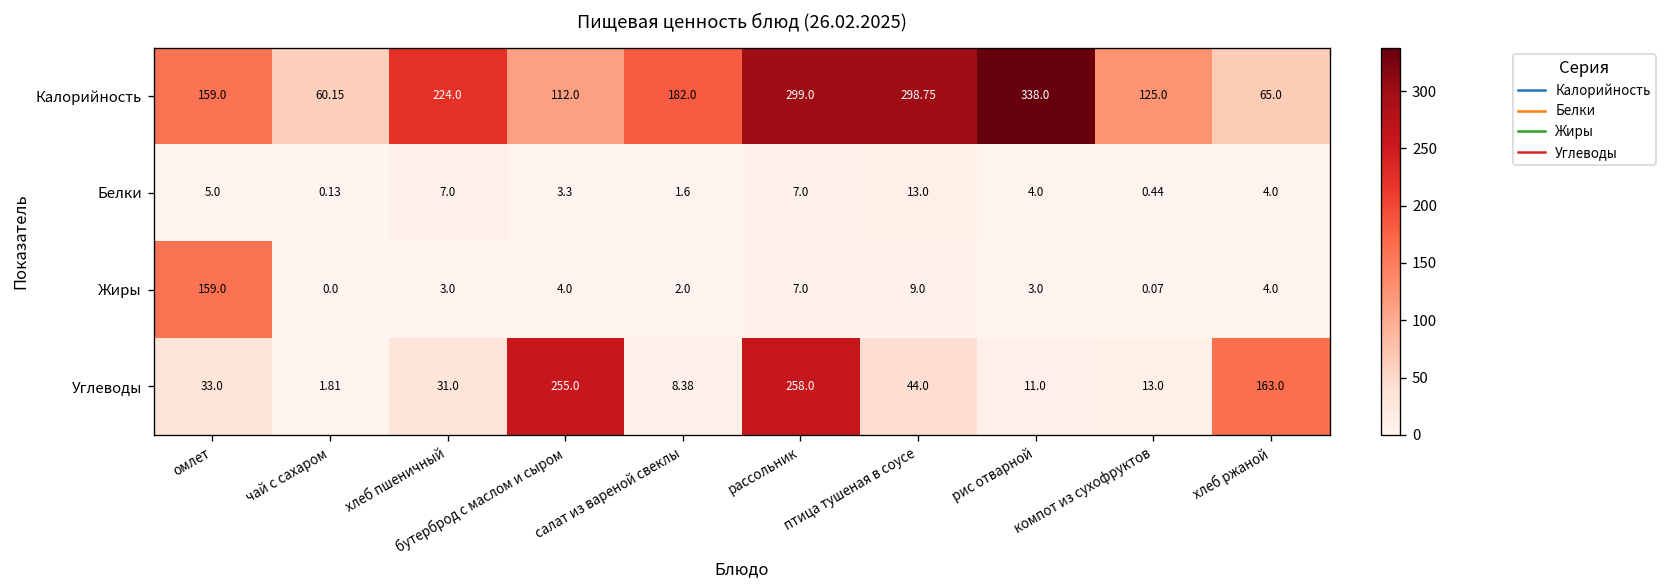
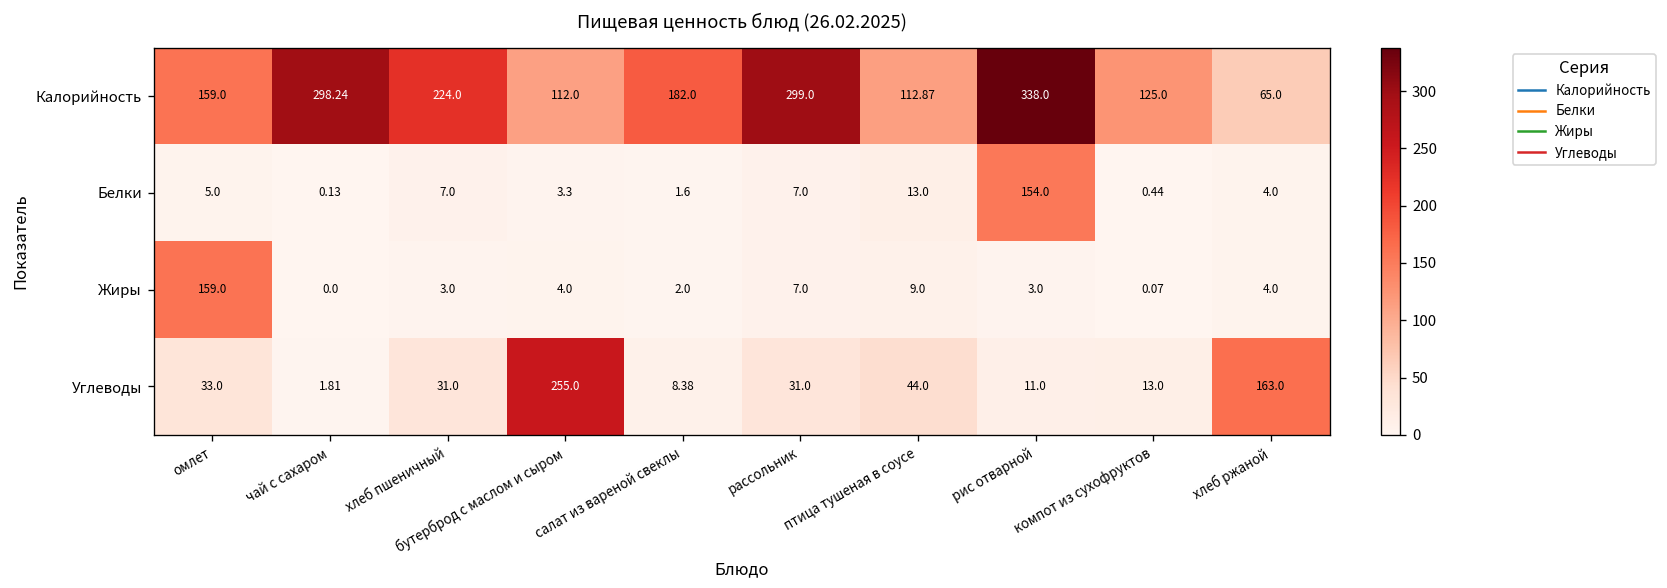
Калорийность, чай с сахаром: 60.15 -> 298.24
Калорийность, птица тушеная в соусе: 298.75 -> 112.87
Белки, рис отварной: 4.0 -> 154.0
Углеводы, рассольник: 258.0 -> 31.0
